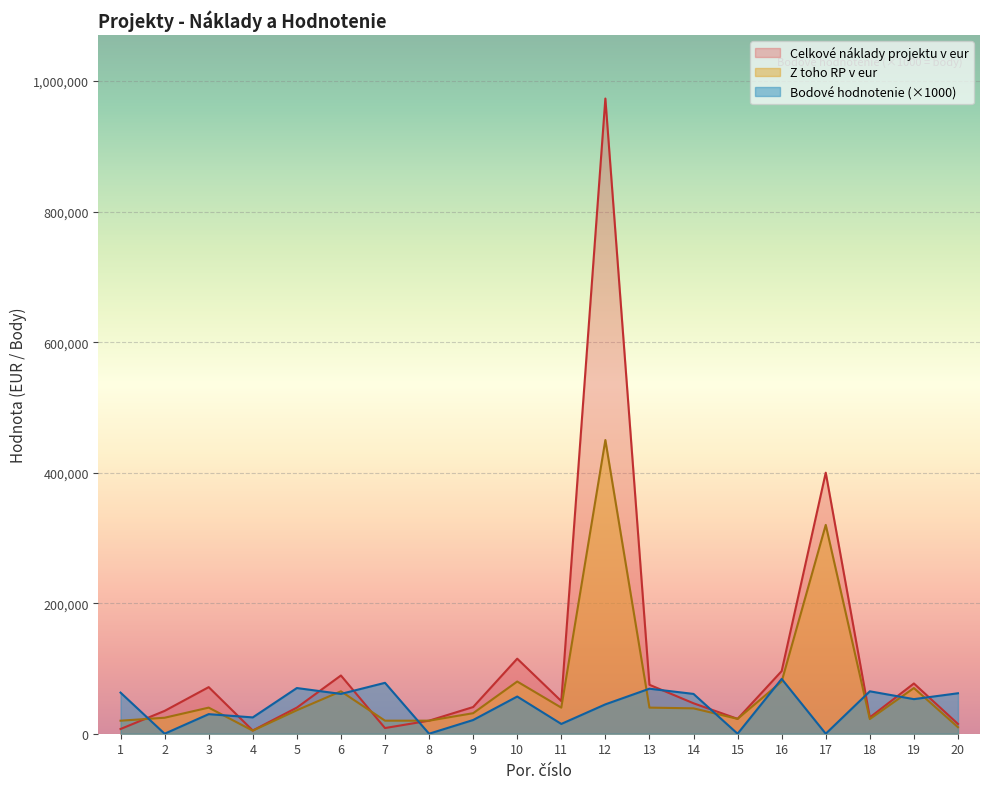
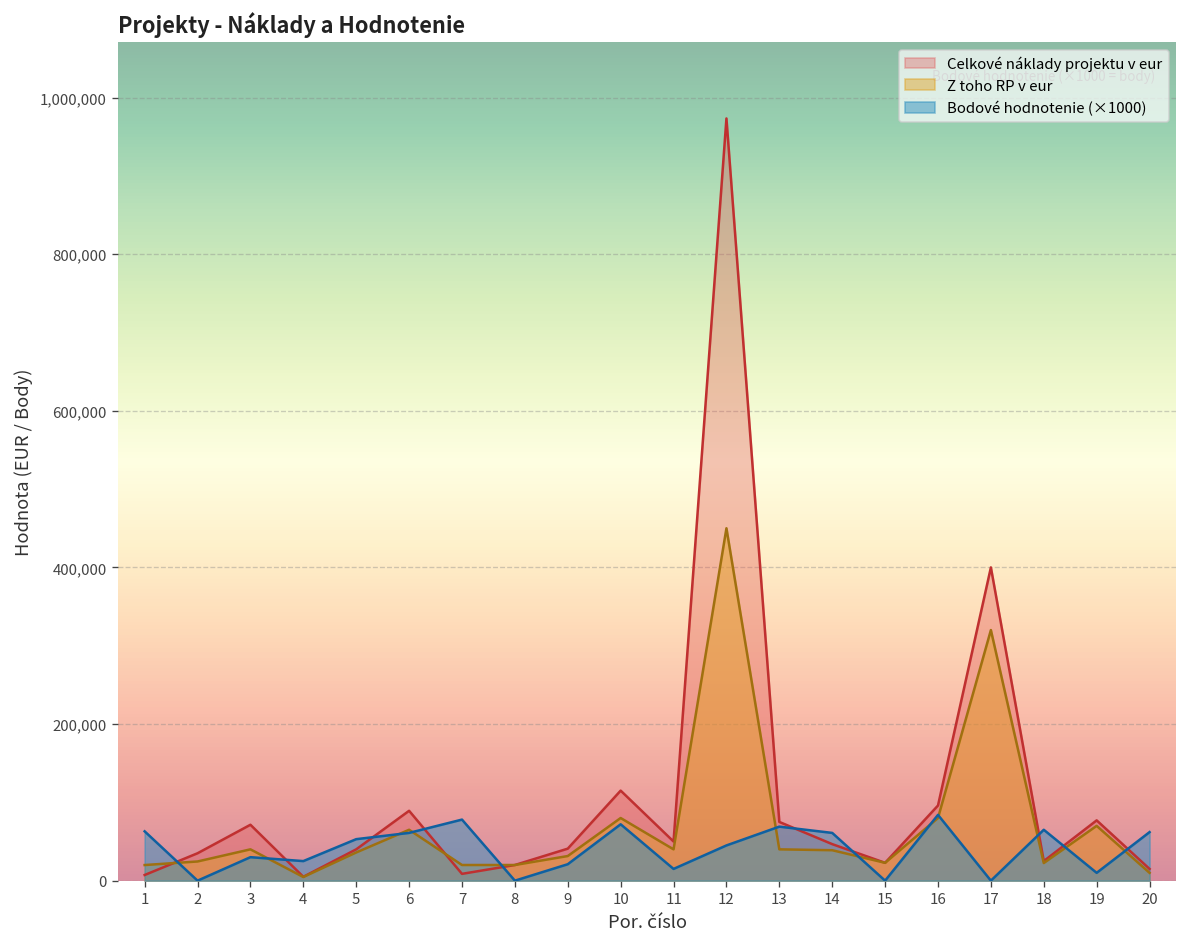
Bodové hodnotenie (×1000), 5: 70,000 -> 50,000
Bodové hodnotenie (×1000), 10: 60,000 -> 70,000
Bodové hodnotenie (×1000), 19: 50,000 -> 10,000
